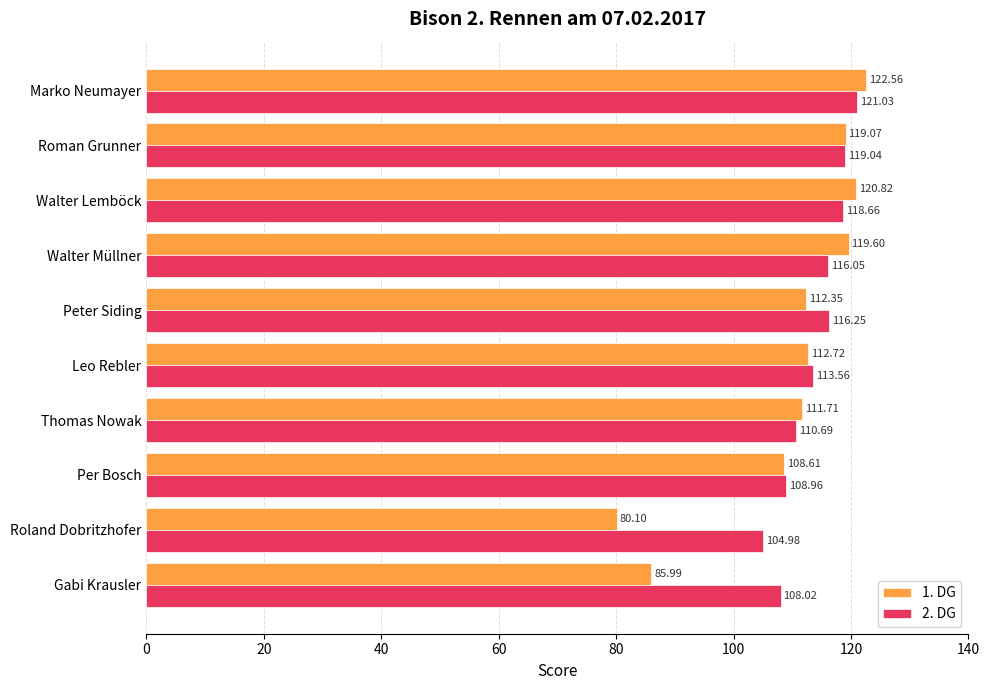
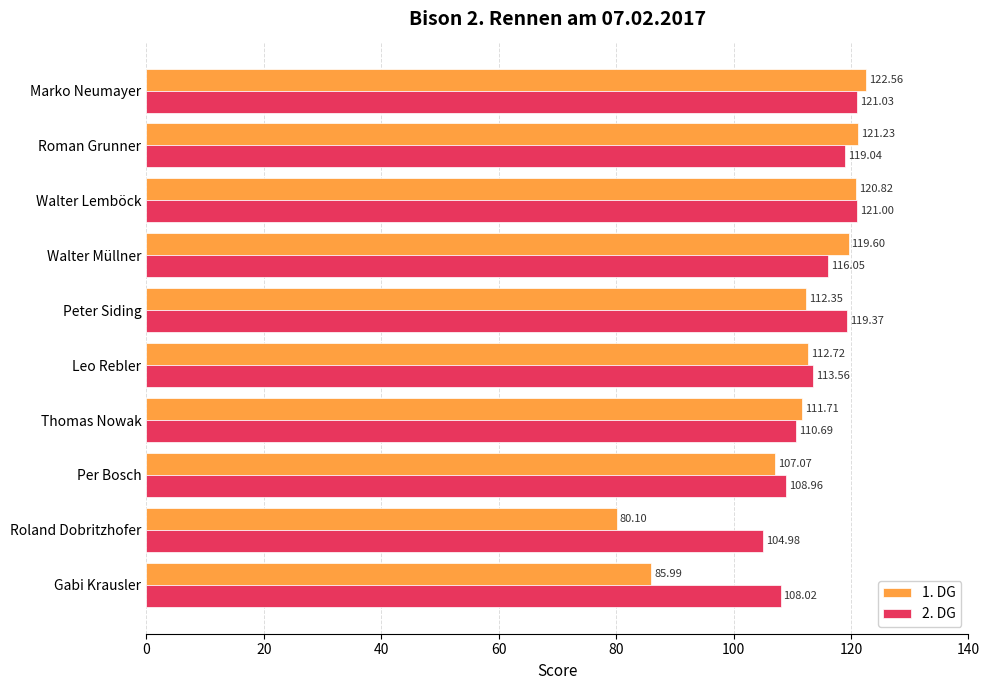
1. DG, Roman Grunner: 119.07 -> 121.23
2. DG, Walter Lemböck: 118.66 -> 121.00
2. DG, Peter Siding: 116.25 -> 119.37
1. DG, Per Bosch: 108.61 -> 107.07
